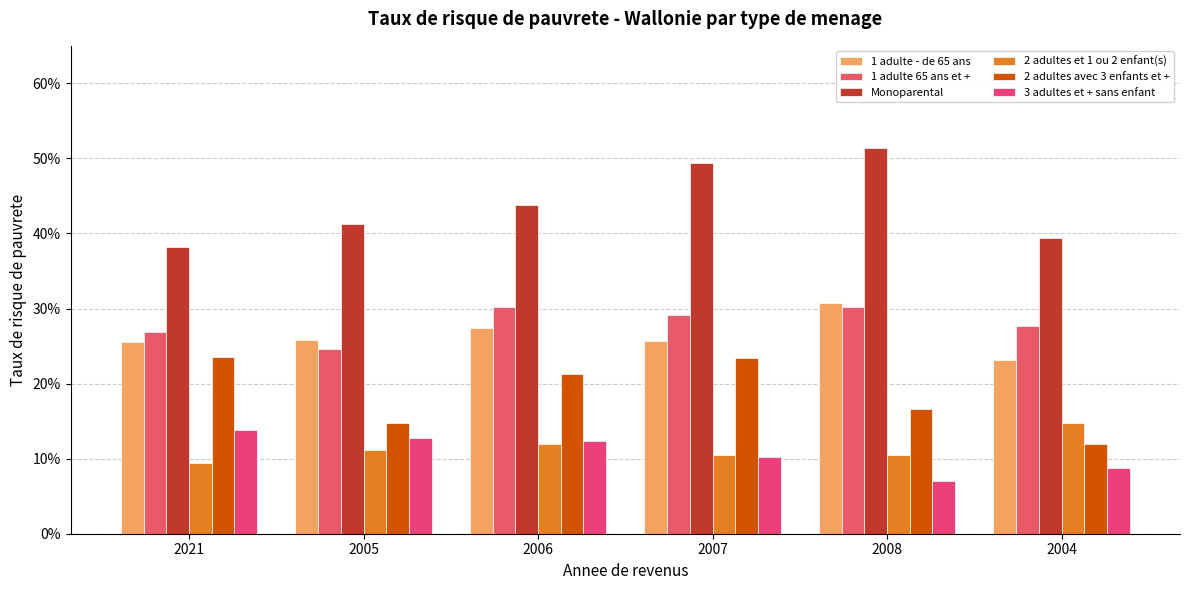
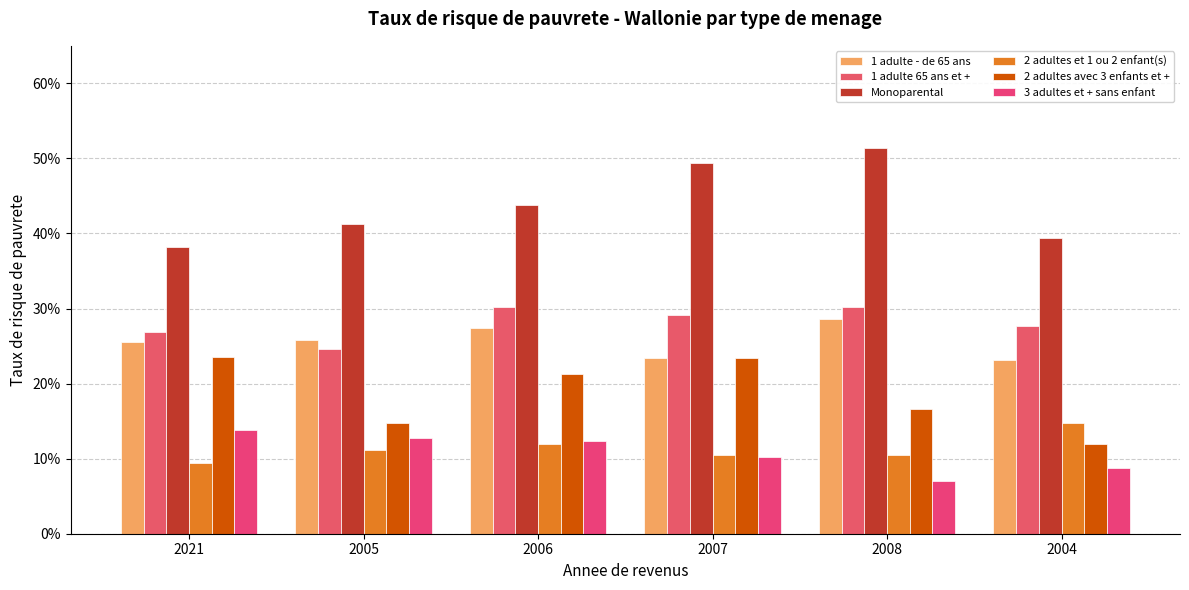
1 adulte - de 65 ans, 2007: 26% -> 23%
1 adulte - de 65 ans, 2008: 31% -> 29%
